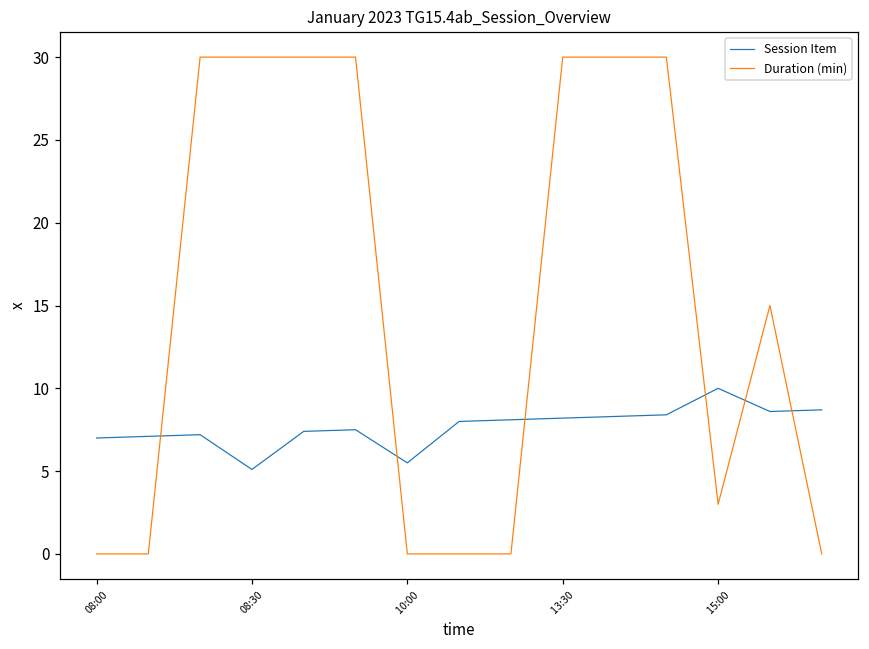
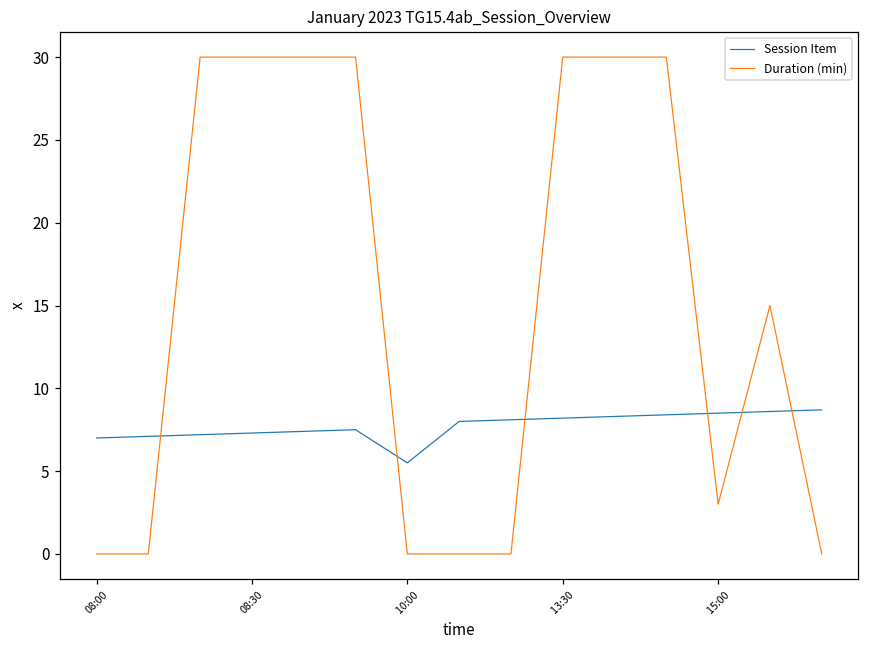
Session Item, 08:30: 5.1 -> 7.3
Session Item, 15:00: 10.0 -> 8.5
